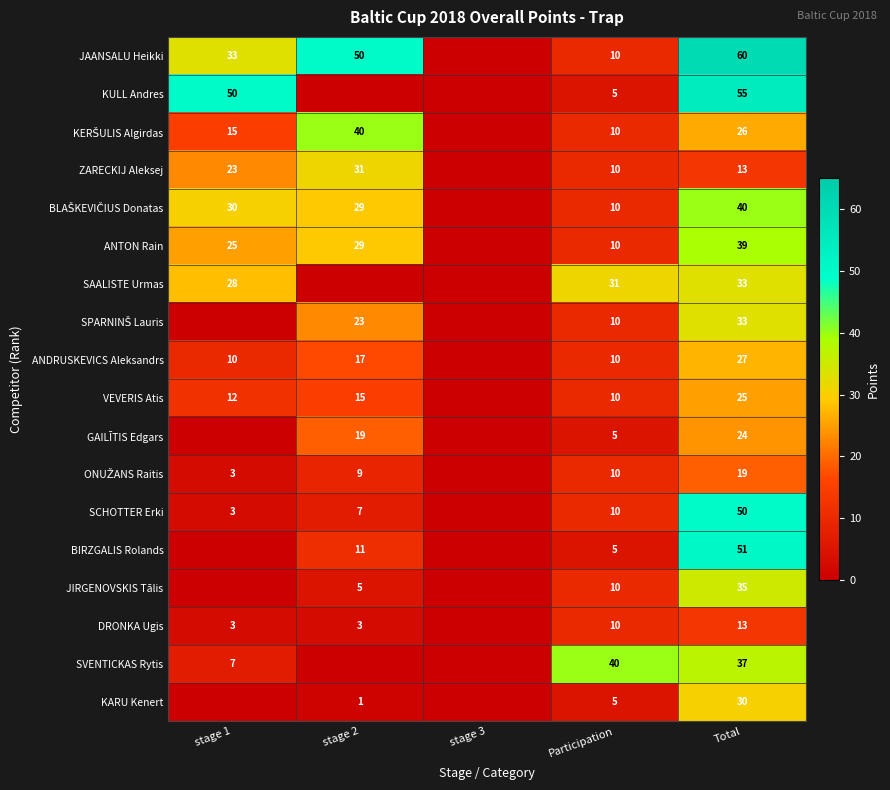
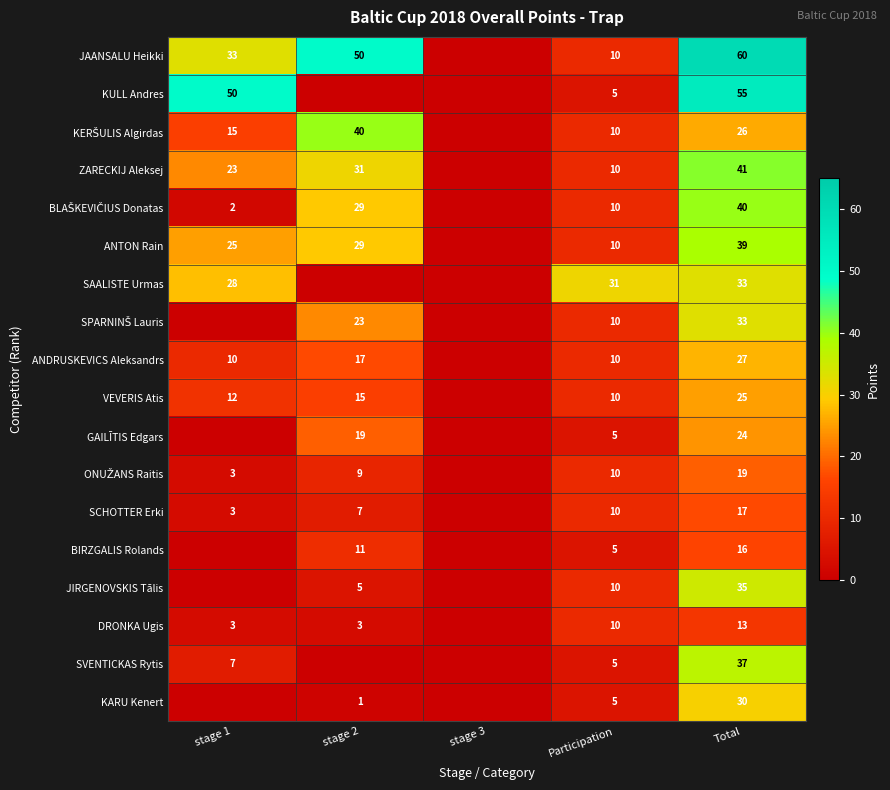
ZARECKIJ Aleksej, Total: 13 -> 41
BLAŠKEVIČIUS Donatas, stage 1: 30 -> 2
SCHOTTER Erki, Total: 50 -> 17
BIRZGALIS Rolands, Total: 51 -> 16
SVENTICKAS Rytis, Participation: 40 -> 5
